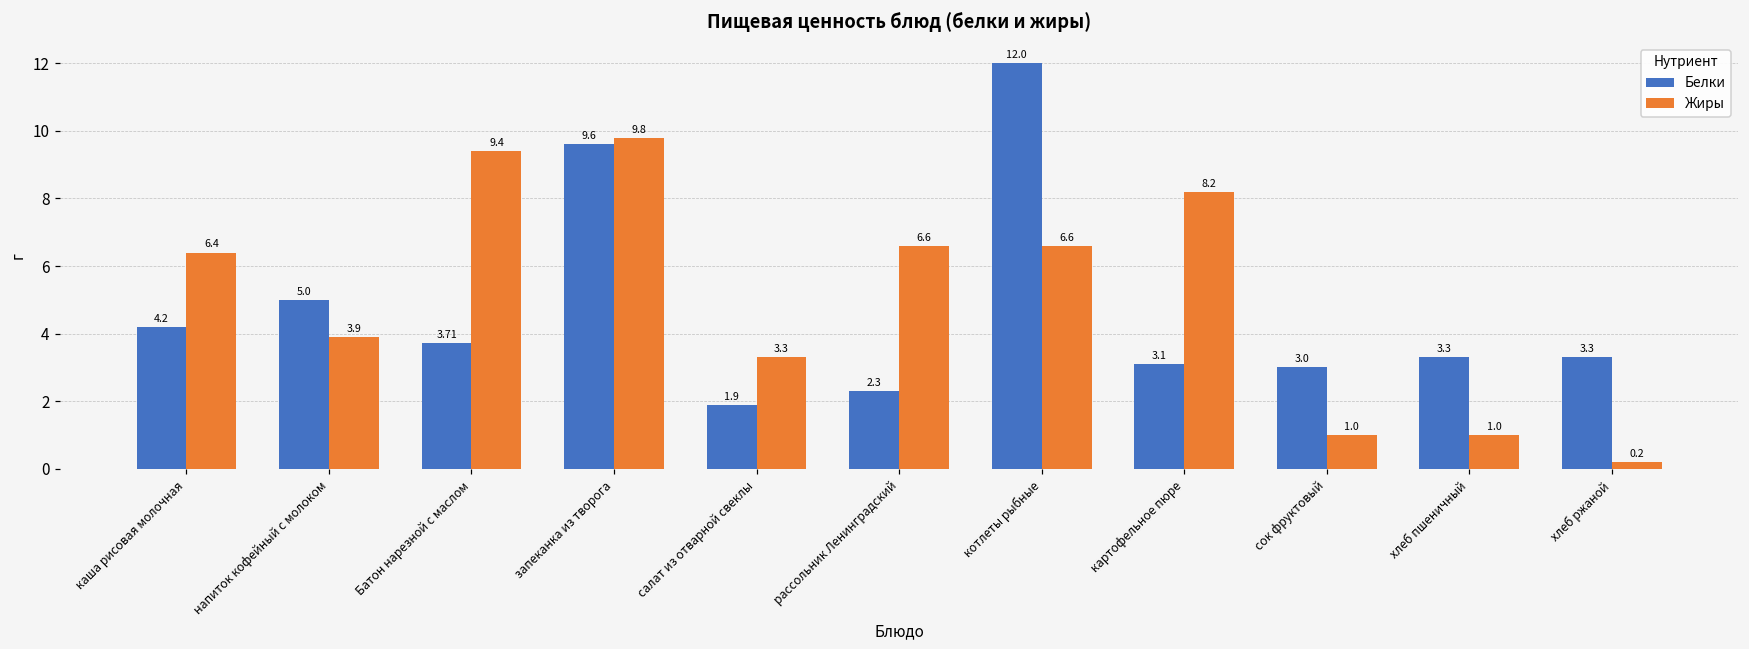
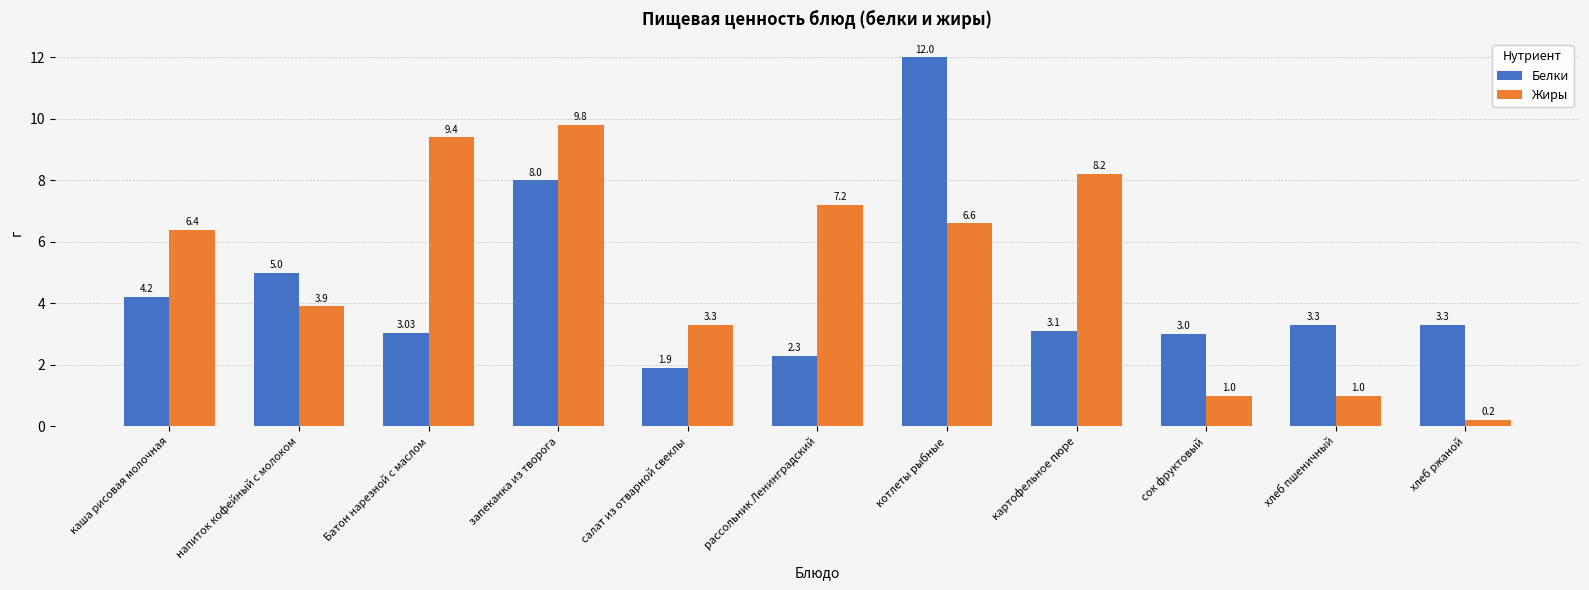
Белки, Батон нарезной с маслом: 3.71 -> 3.03
Белки, запеканка из творога: 9.6 -> 8.0
Жиры, рассольник Ленинградский: 6.6 -> 7.2
